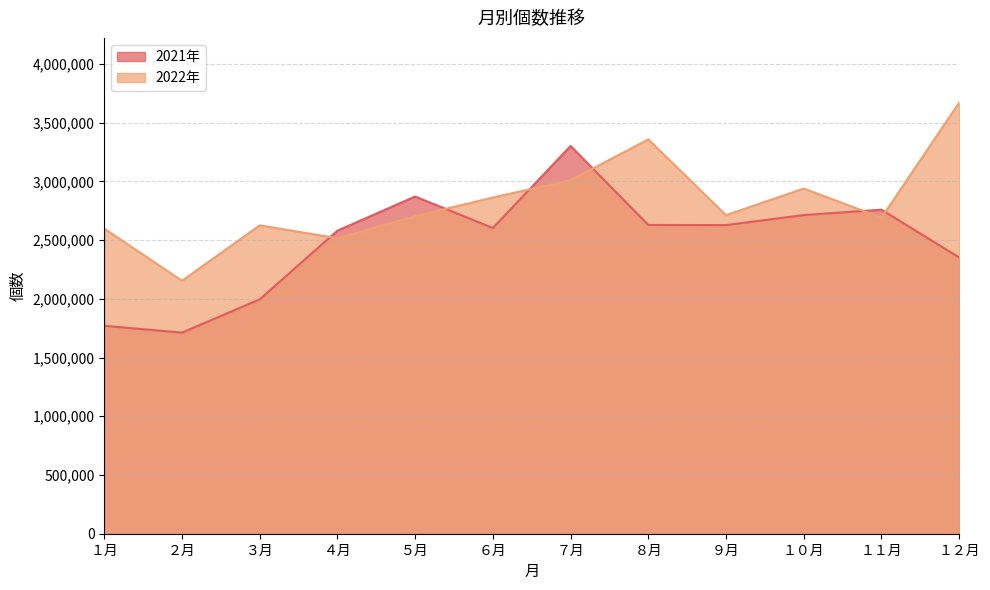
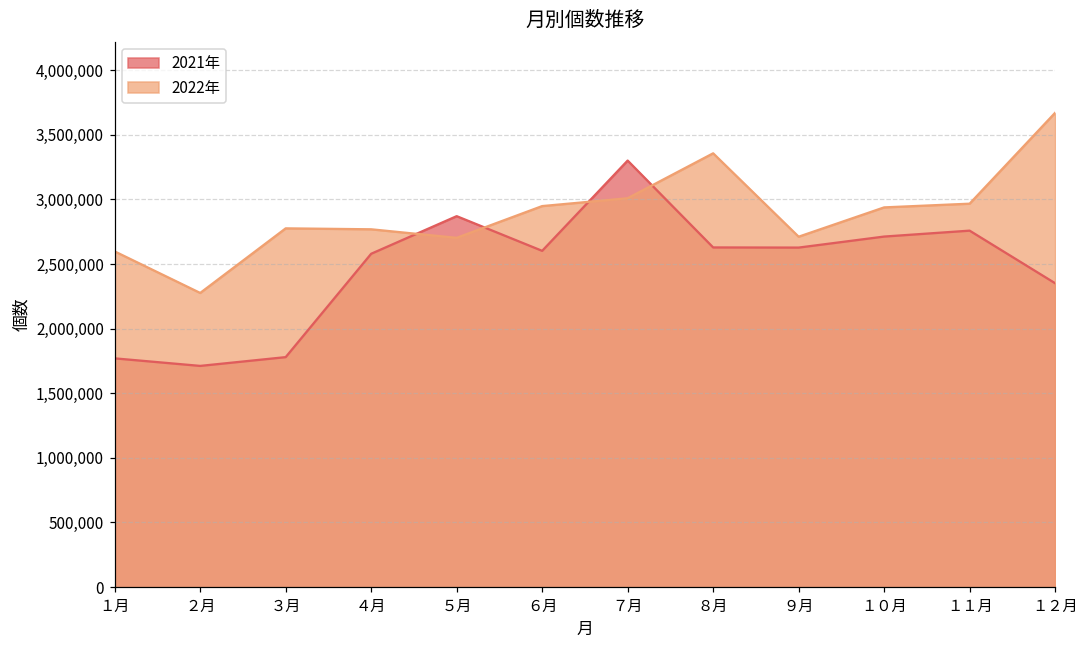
2022年, ２月: 2,150,000 -> 2,280,000
2021年, ３月: 2,000,000 -> 1,780,000
2022年, ３月: 2,630,000 -> 2,780,000
2022年, ４月: 2,520,000 -> 2,770,000
2022年, ６月: 2,860,000 -> 2,950,000
2022年, １１月: 2,690,000 -> 2,970,000
